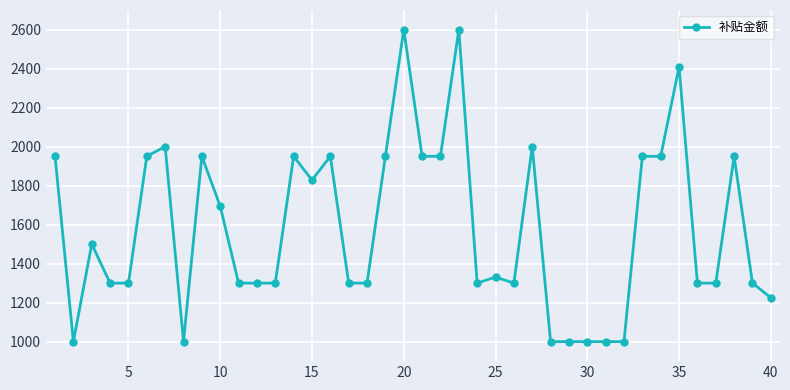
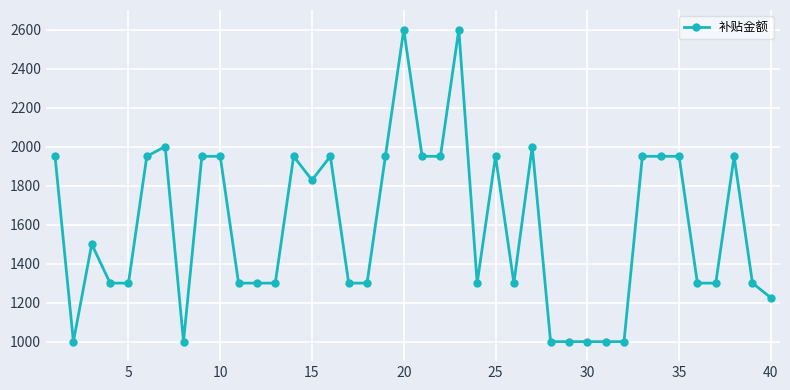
10: 1690 -> 1950
25: 1330 -> 1950
35: 2410 -> 1950
